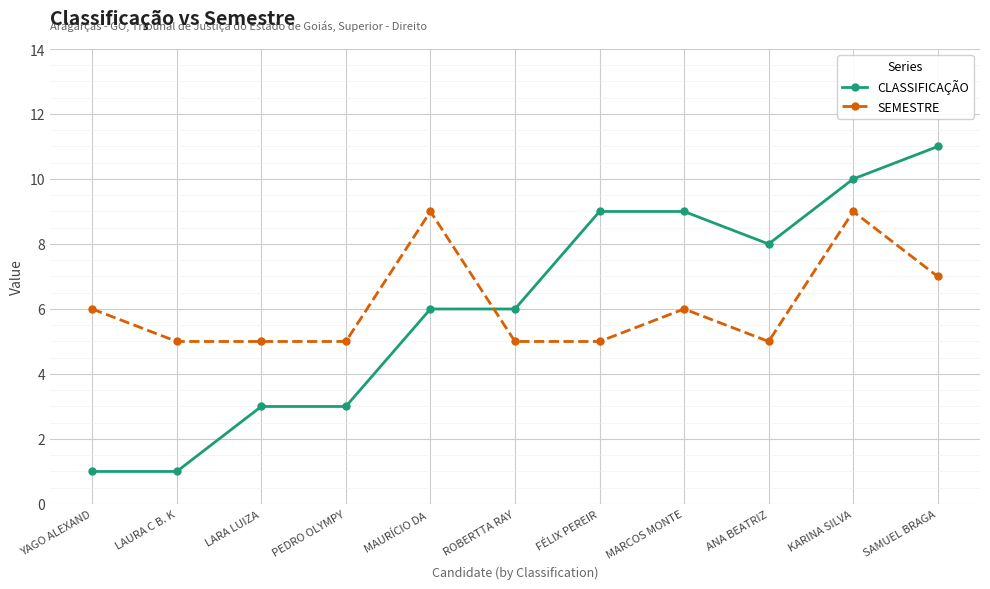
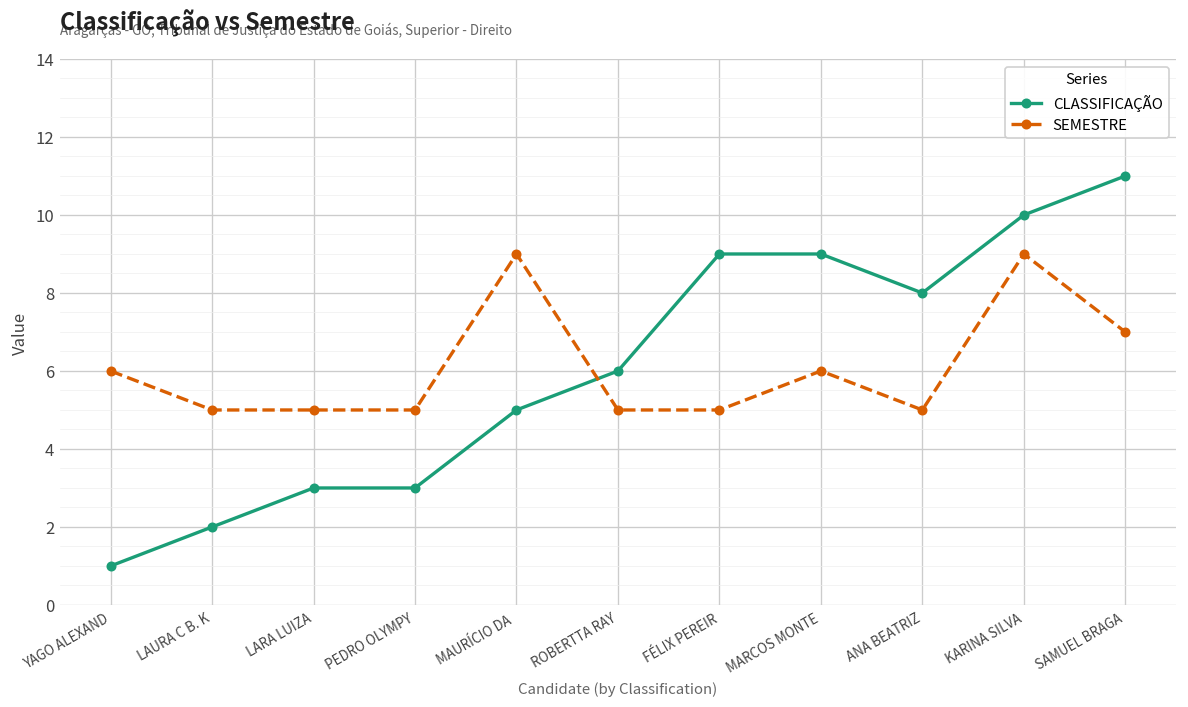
CLASSIFICAÇÃO, LAURA C B. K: 1 -> 2
CLASSIFICAÇÃO, MAURÍCIO DA: 6 -> 5
